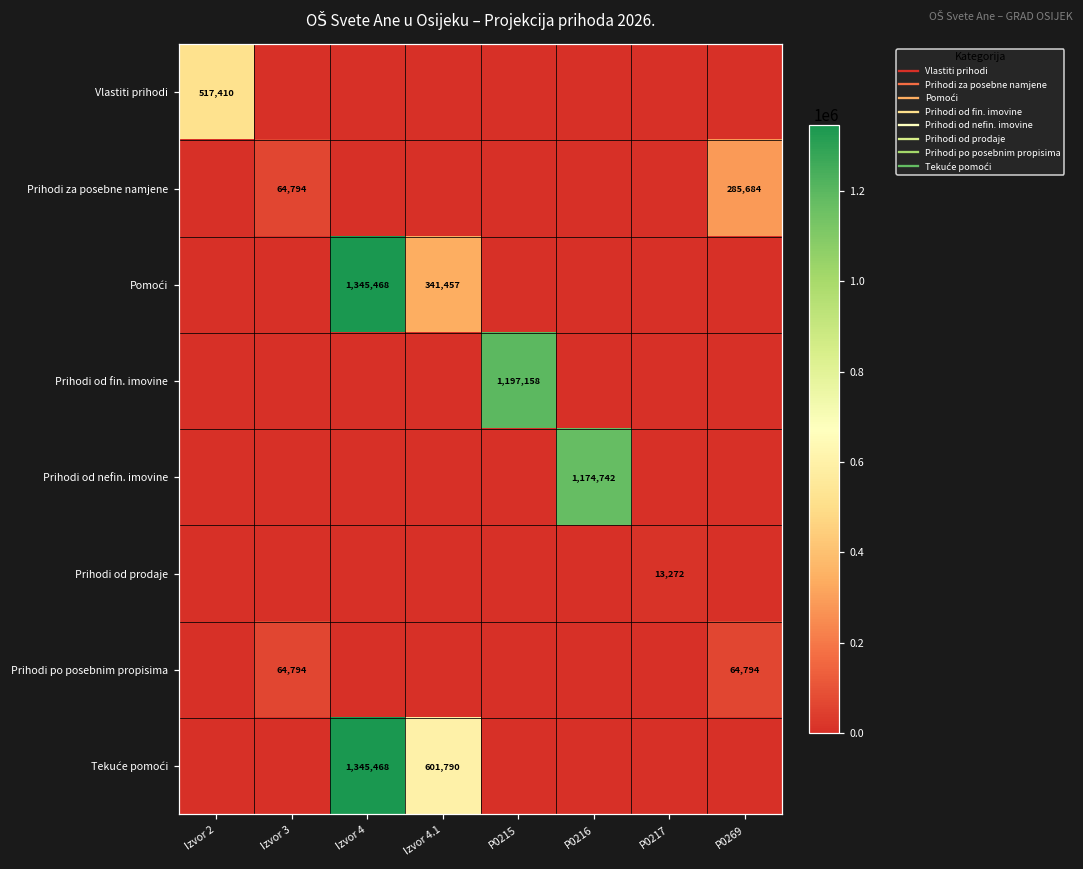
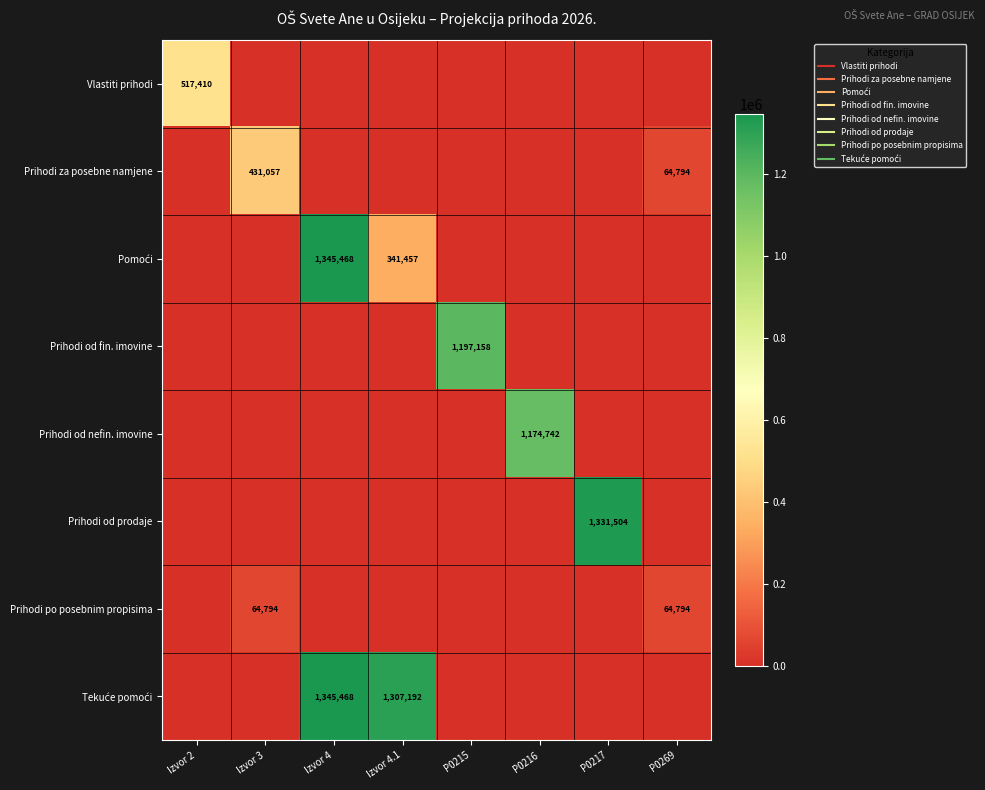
Prihodi za posebne namjene, Izvor 3: 64,794 -> 431,057
Prihodi za posebne namjene, P0269: 285,684 -> 64,794
Prihodi od prodaje, P0217: 13,272 -> 1,331,504
Tekuće pomoći, Izvor 4.1: 601,790 -> 1,307,192
